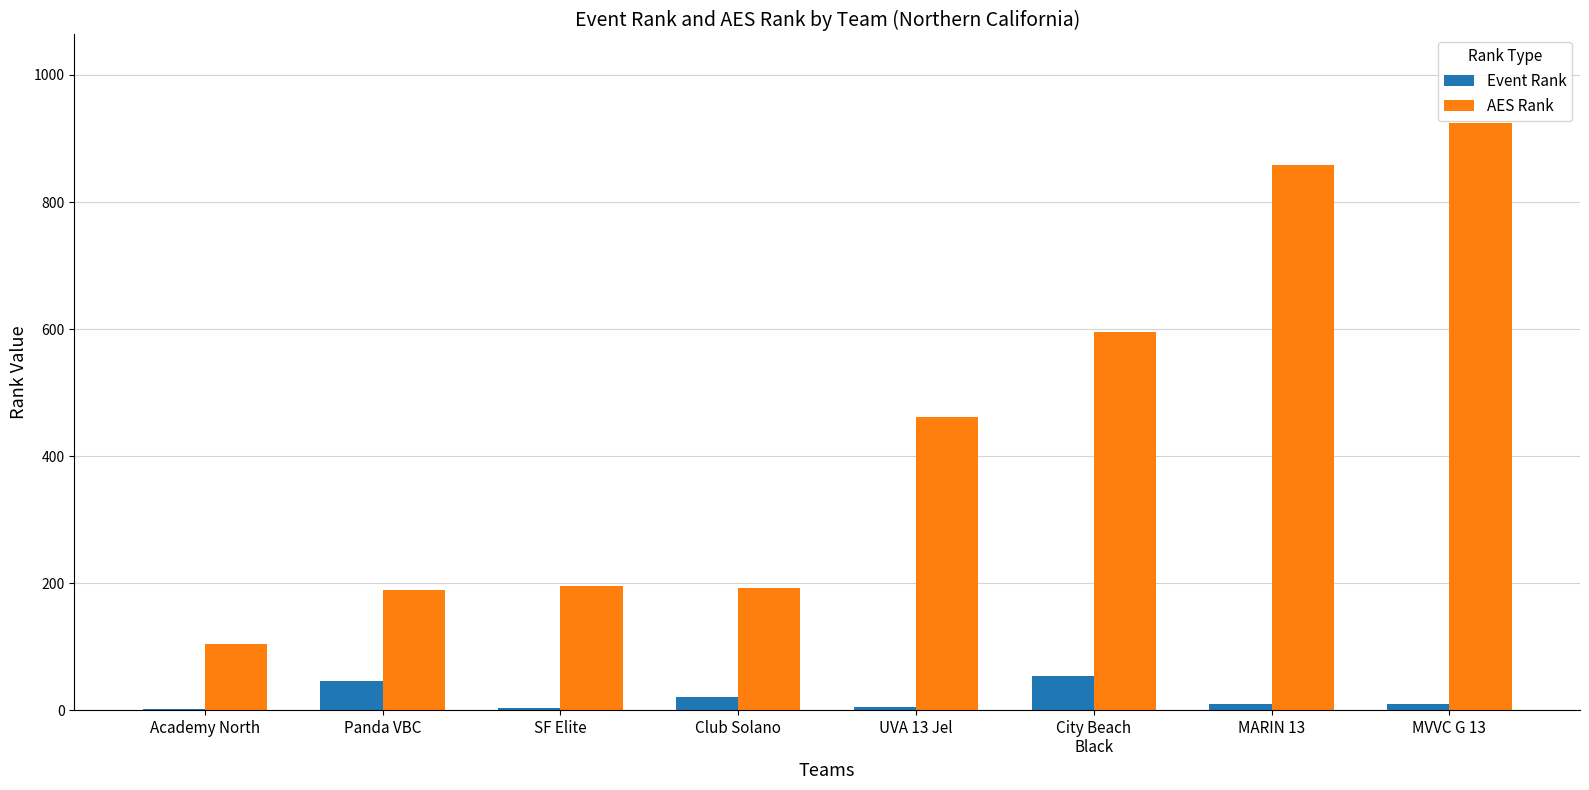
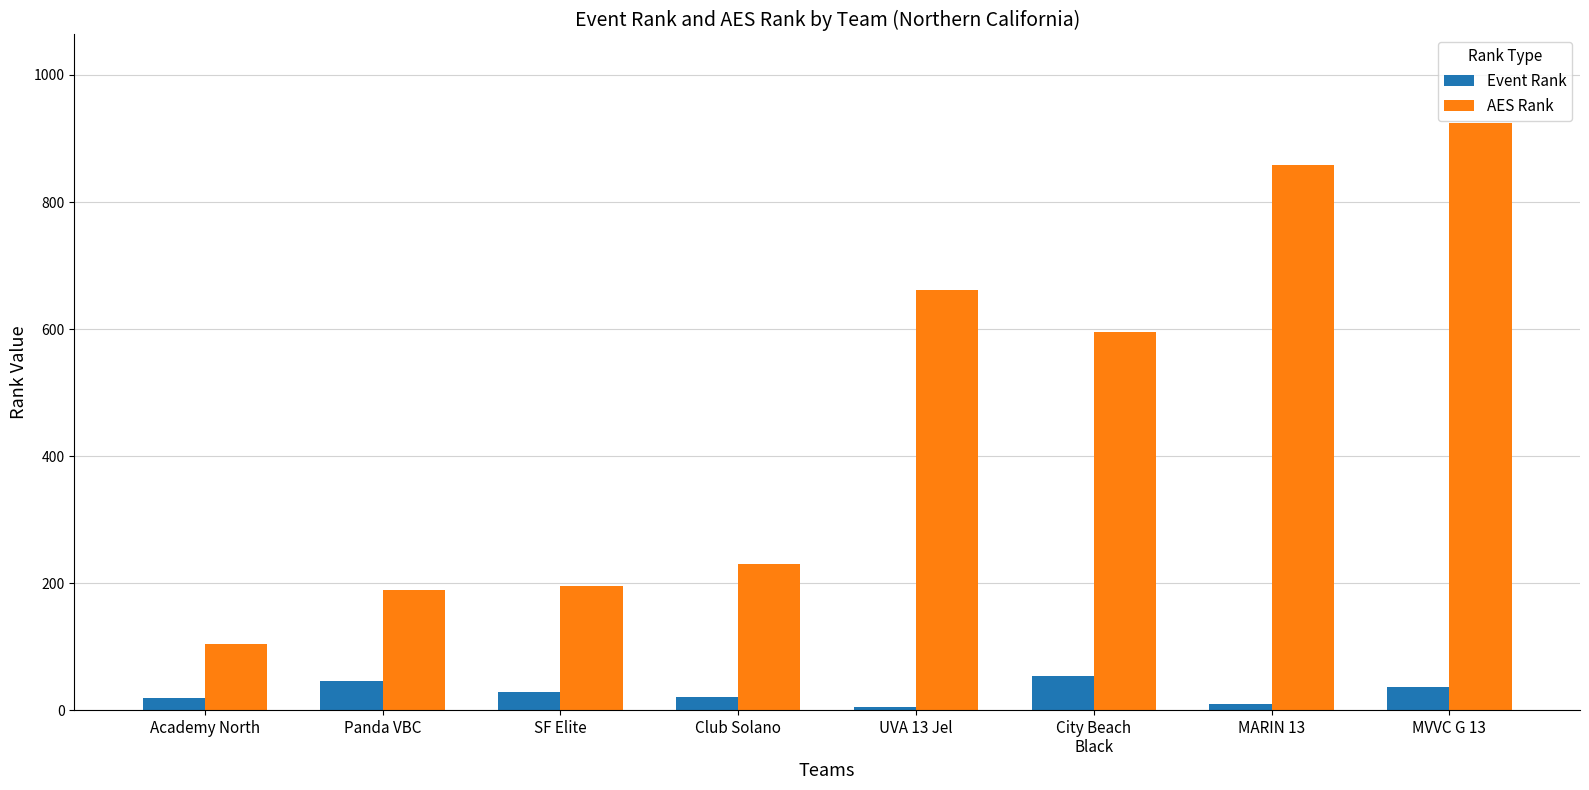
Event Rank, Academy North: 0 -> 20
Event Rank, SF Elite: 0 -> 30
AES Rank, Club Solano: 190 -> 230
AES Rank, UVA 13 Jel: 460 -> 660
Event Rank, MVVC G 13: 10 -> 40
